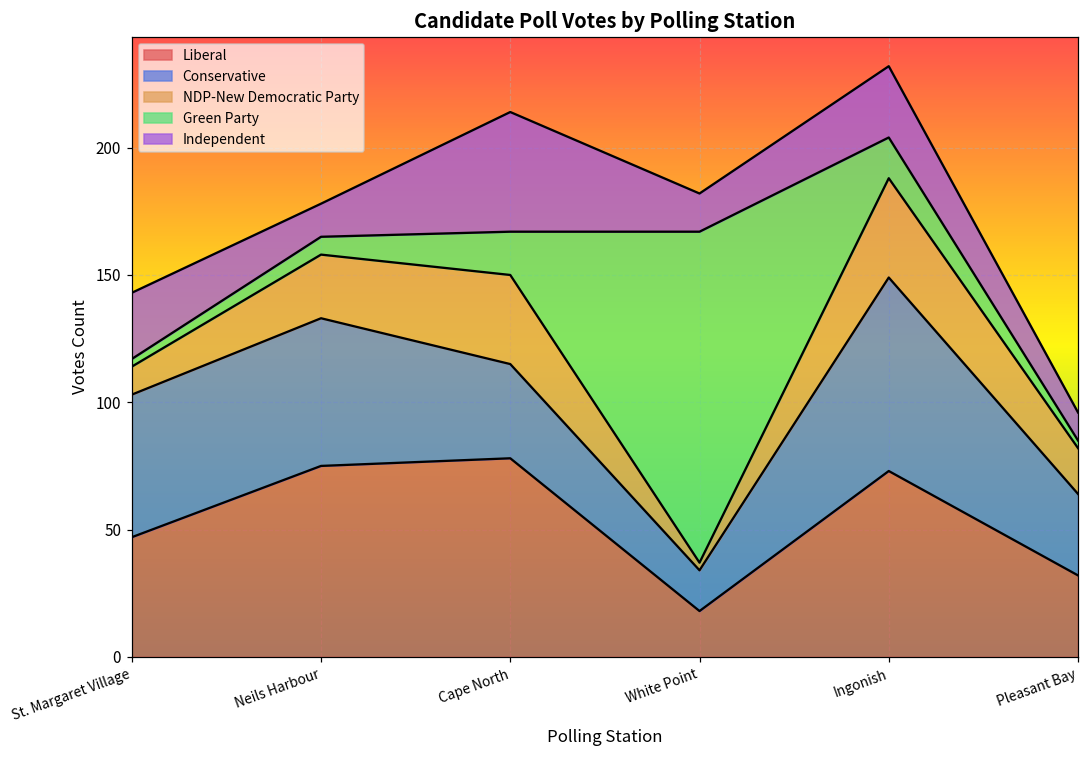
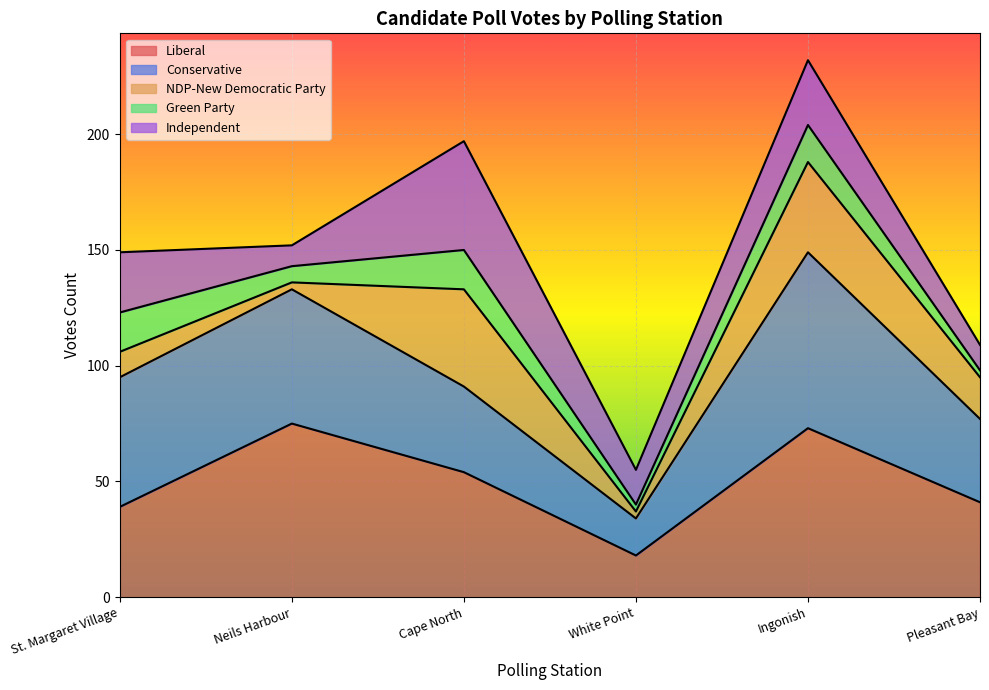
Liberal, St. Margaret Village: 47 -> 39
Green Party, St. Margaret Village: 3 -> 17
NDP-New Democratic Party, Neils Harbour: 25 -> 3
Independent, Neils Harbour: 13 -> 9
Liberal, Cape North: 78 -> 54
NDP-New Democratic Party, Cape North: 35 -> 42
Green Party, White Point: 130 -> 3
Liberal, Pleasant Bay: 32 -> 41
Conservative, Pleasant Bay: 32 -> 36
